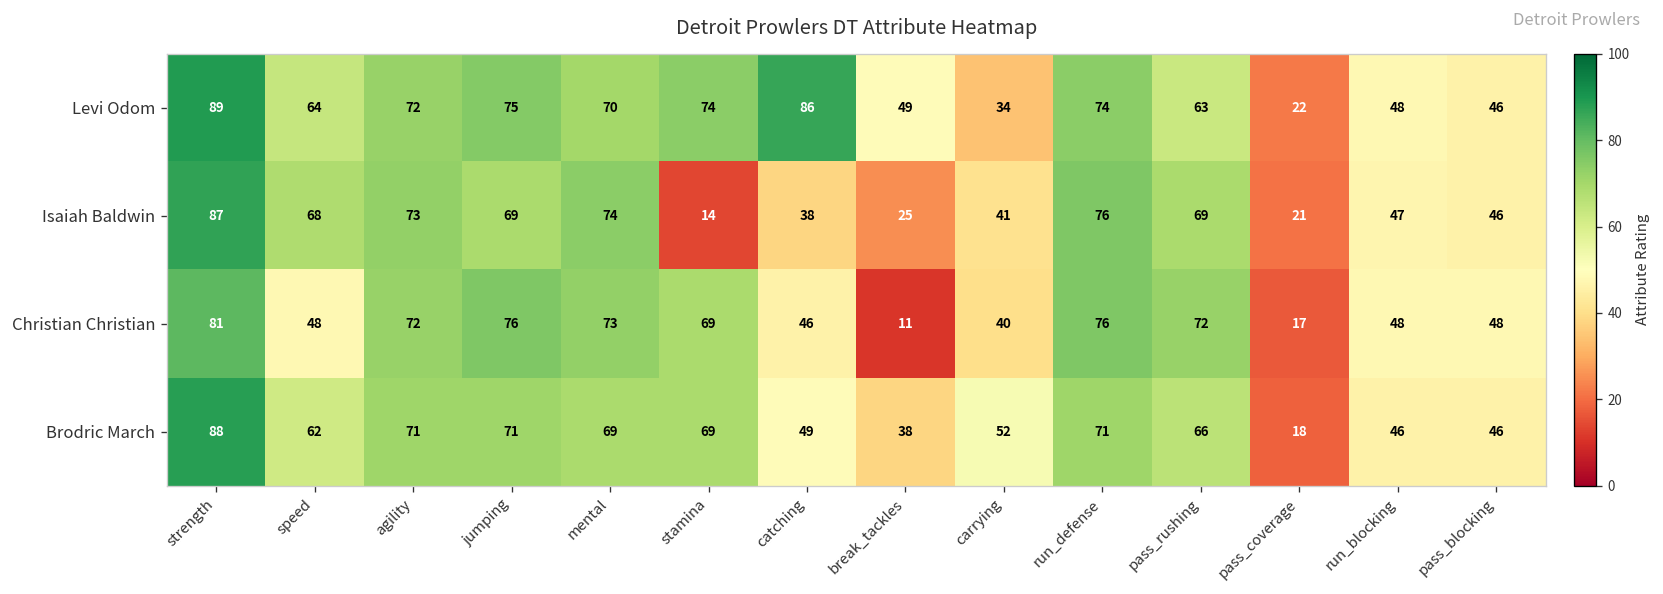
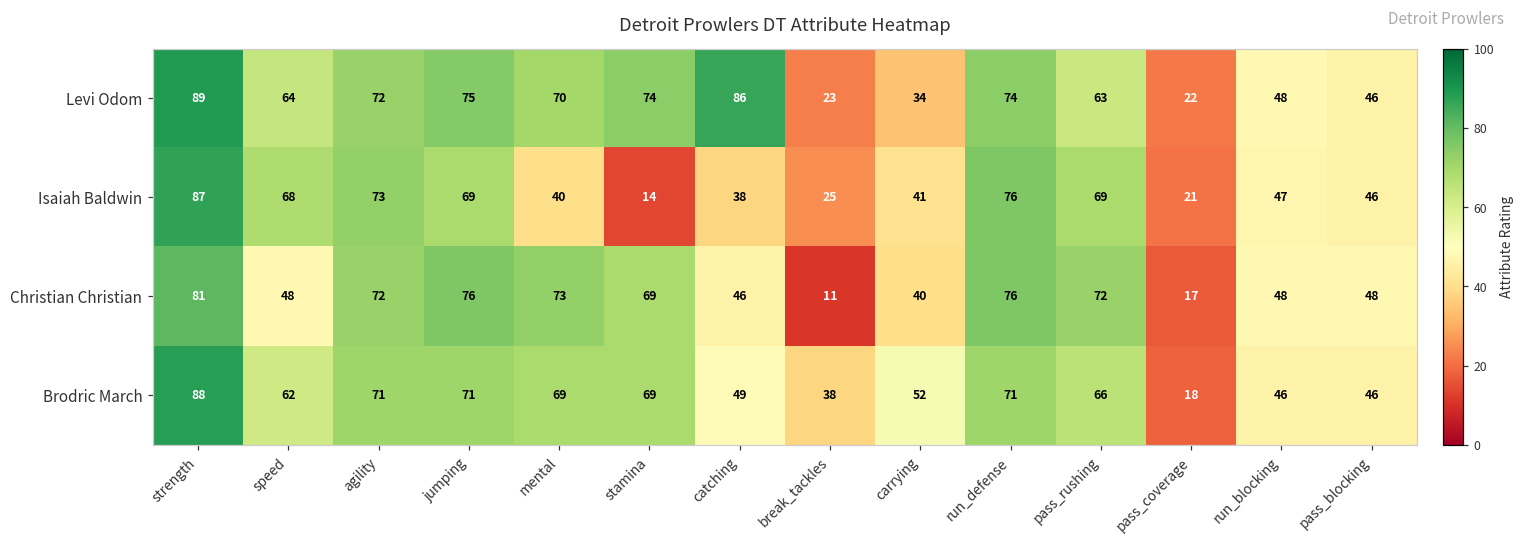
Levi Odom, break_tackles: 49 -> 23
Isaiah Baldwin, mental: 74 -> 40
